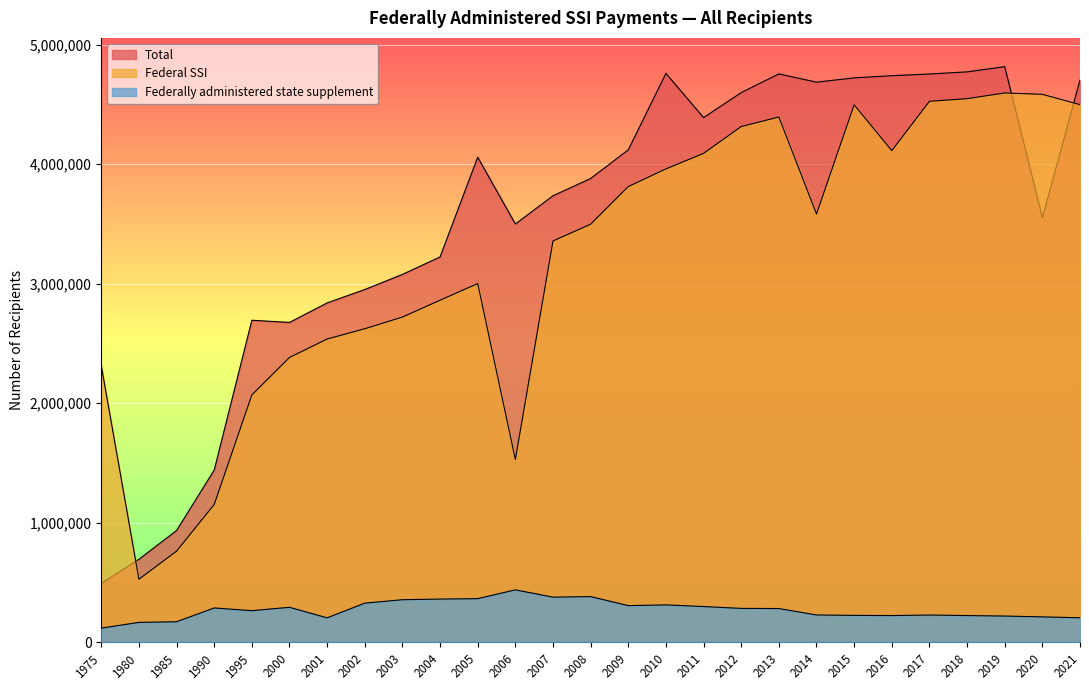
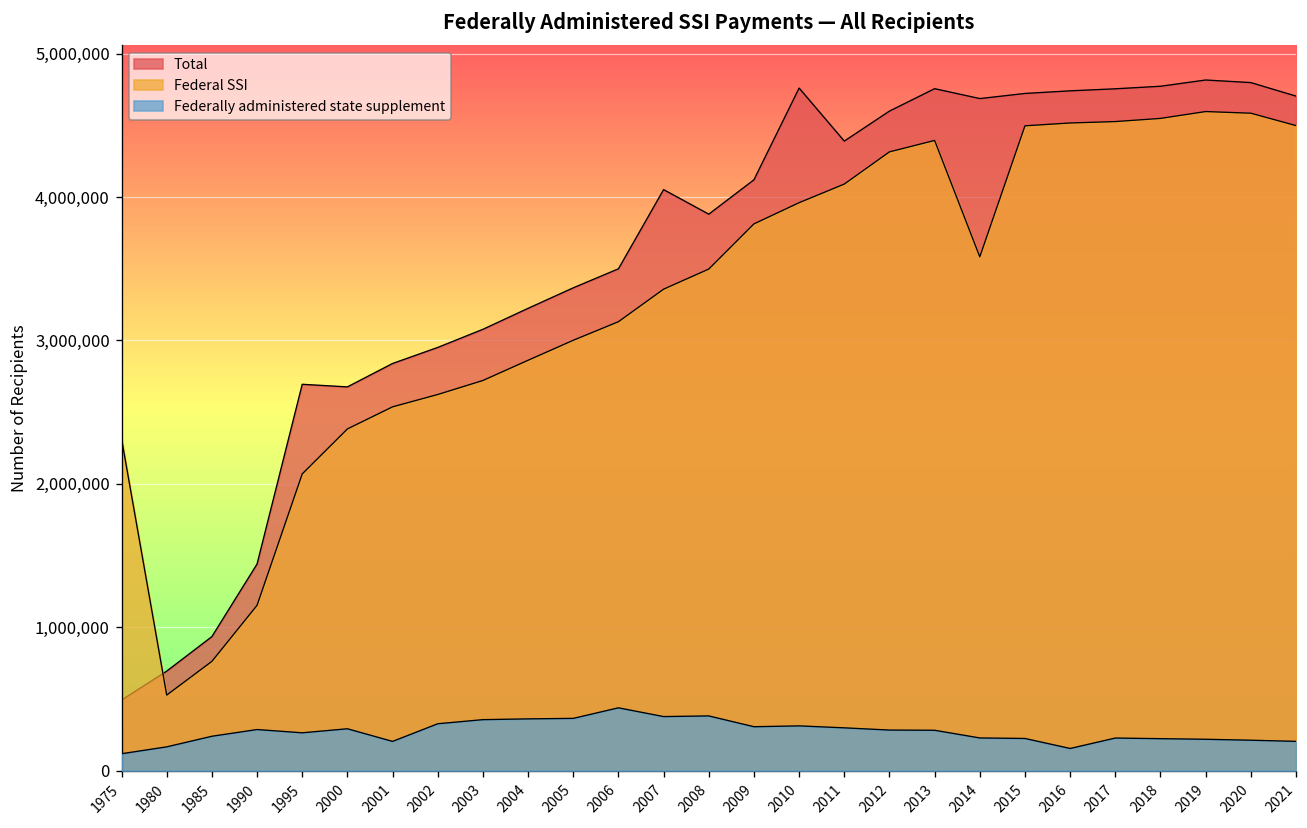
Federally administered state supplement, 1985: 170,000 -> 240,000
Total, 2005: 4,060,000 -> 3,370,000
Federal SSI, 2006: 1,530,000 -> 3,130,000
Total, 2007: 3,740,000 -> 4,050,000
Federal SSI, 2016: 4,110,000 -> 4,520,000
Federally administered state supplement, 2016: 220,000 -> 160,000
Total, 2020: 3,550,000 -> 4,800,000
